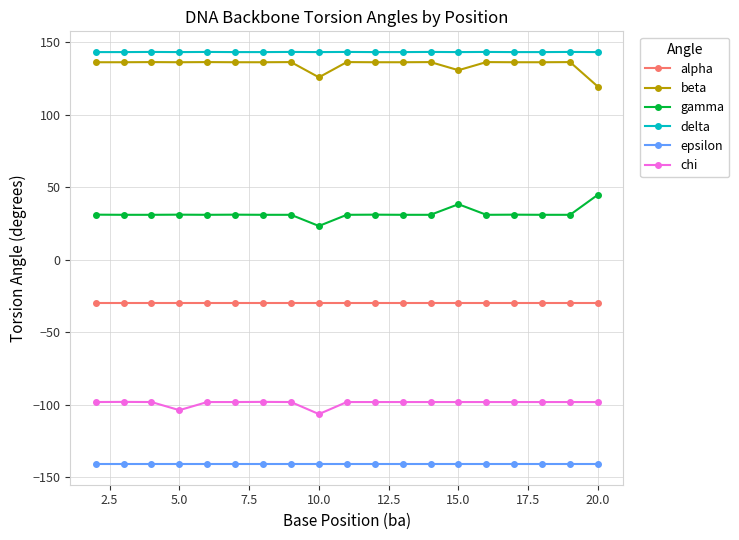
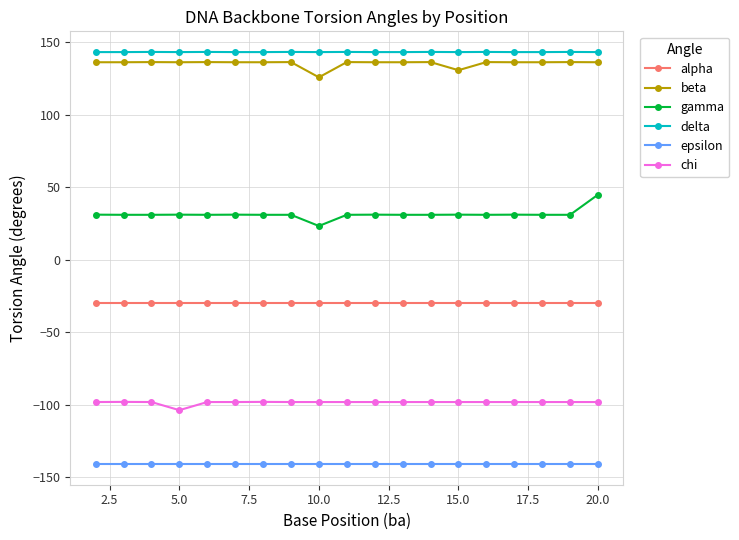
chi, 10.0: -106 -> -98
gamma, 15.0: 38 -> 31
beta, 20.0: 119 -> 136
